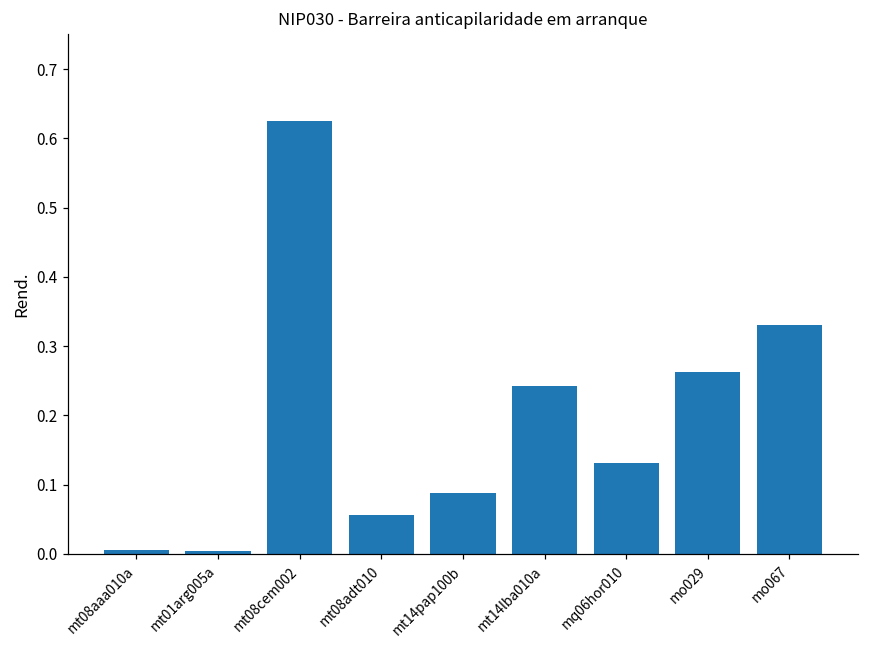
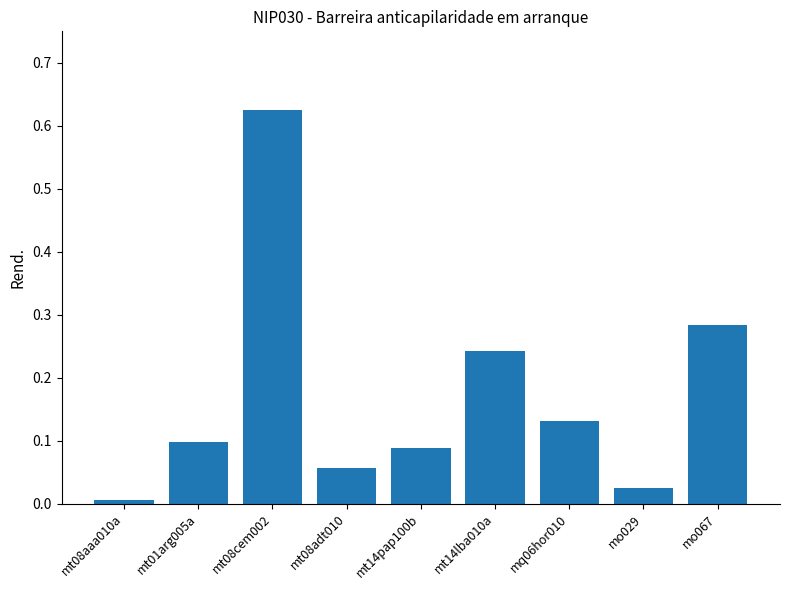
mt01arg005a: 0.00 -> 0.10
mo029: 0.26 -> 0.03
mo067: 0.33 -> 0.28
